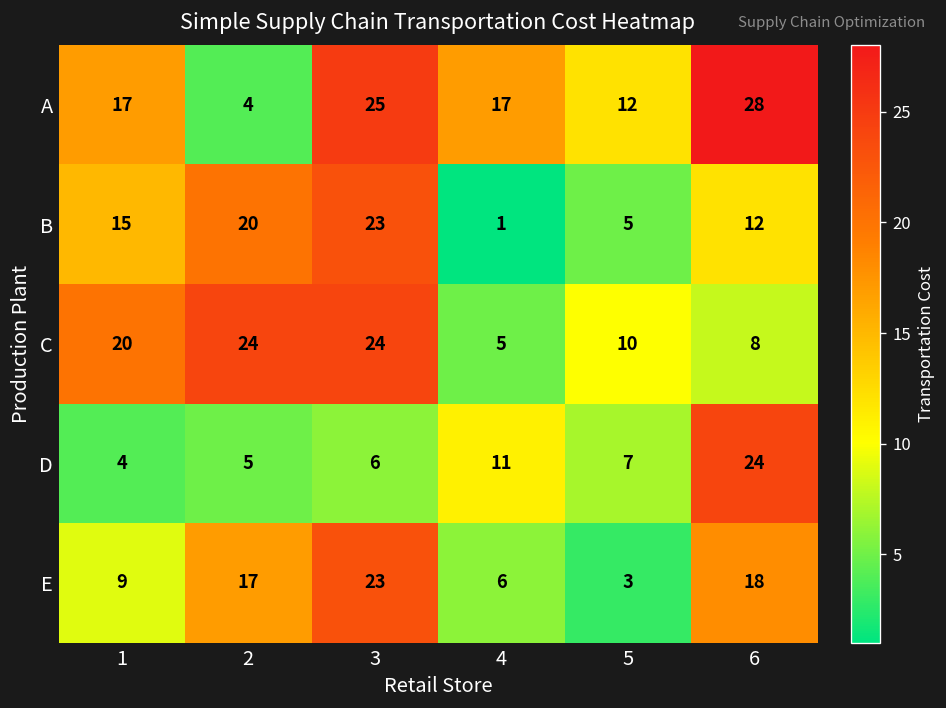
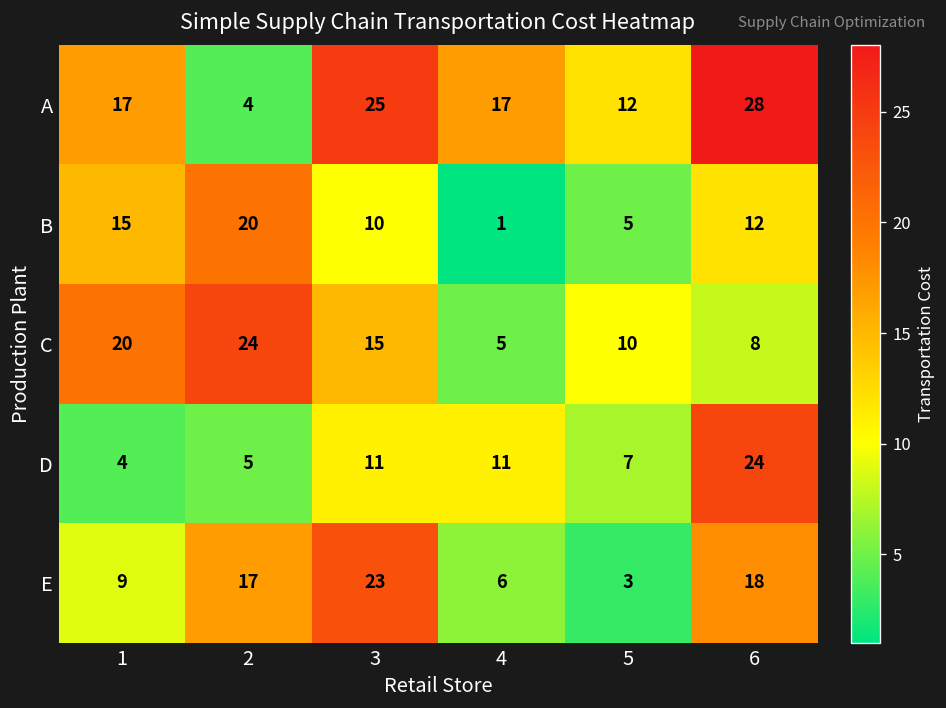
B, 3: 23 -> 10
C, 3: 24 -> 15
D, 3: 6 -> 11
